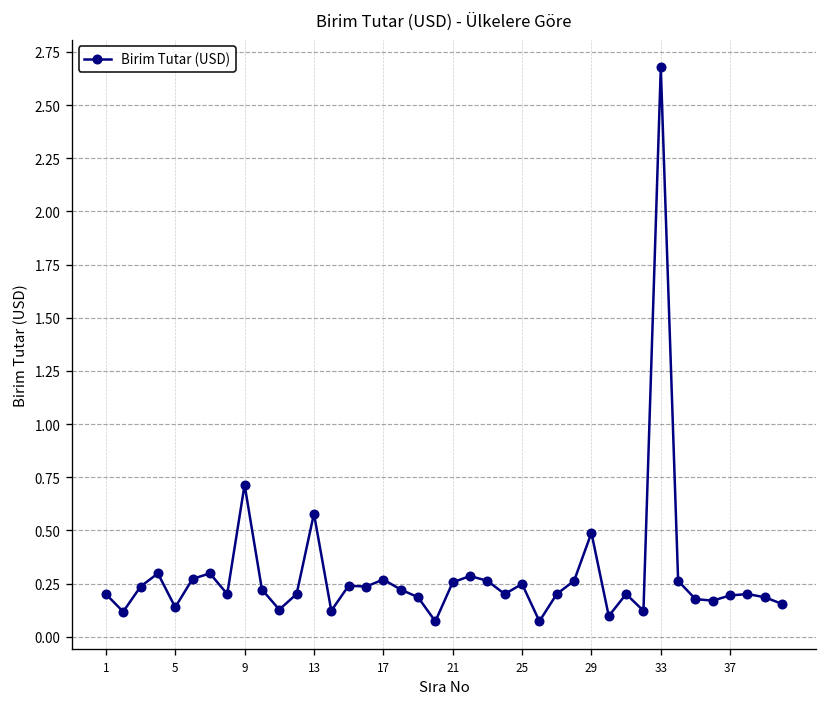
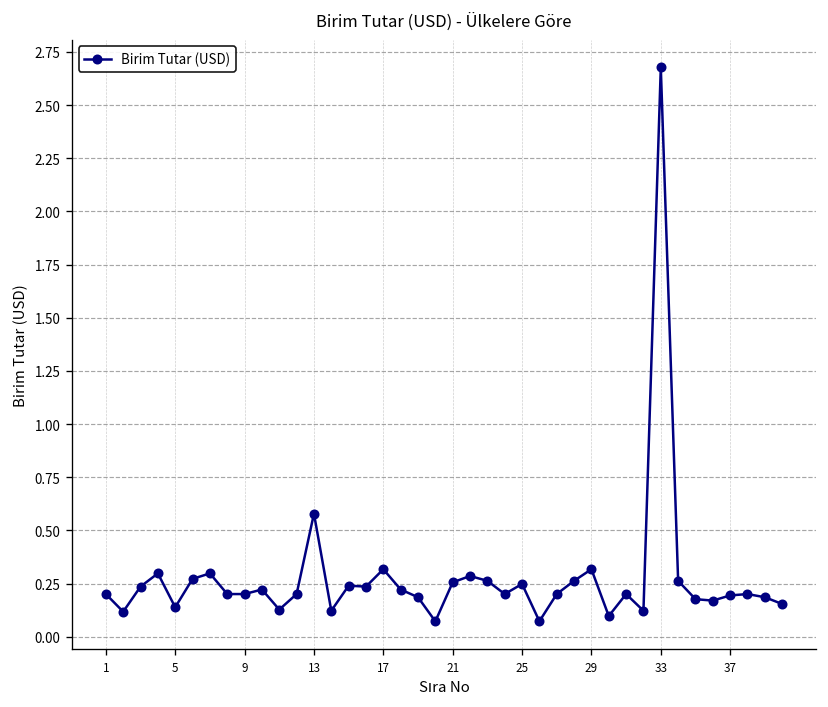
9: 0.72 -> 0.20
17: 0.27 -> 0.32
29: 0.49 -> 0.32
